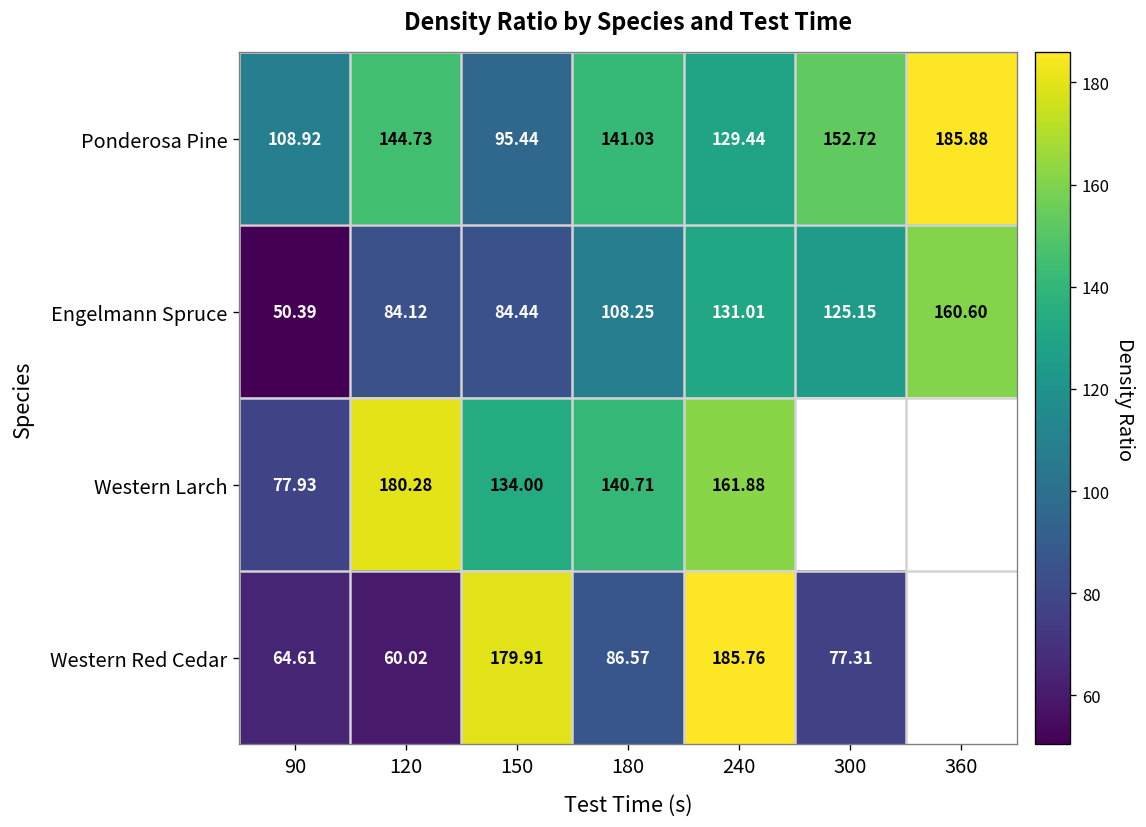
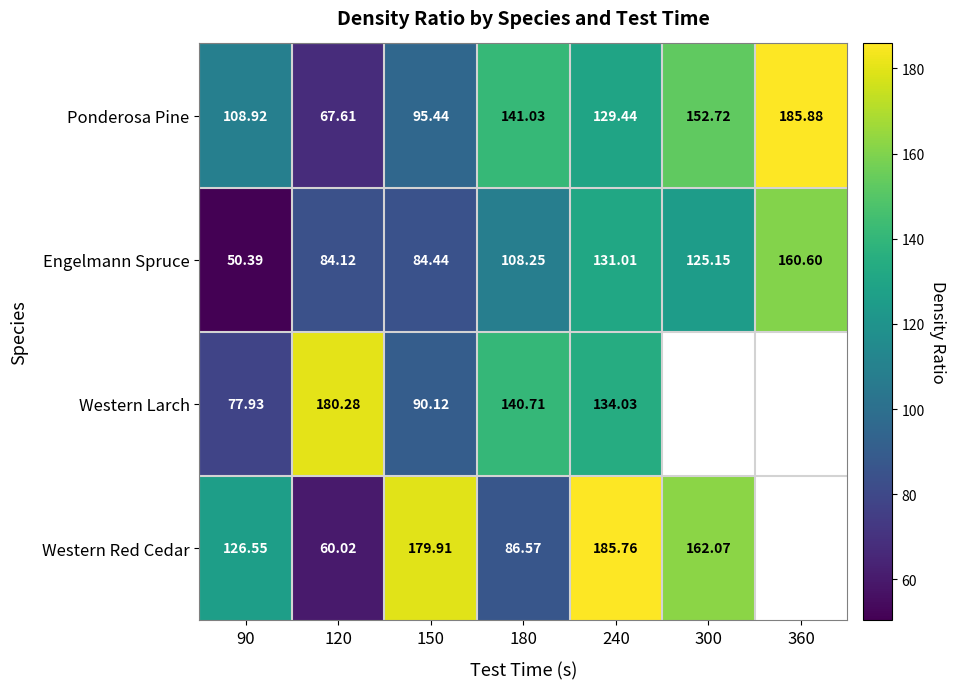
Ponderosa Pine, 120: 144.73 -> 67.61
Western Larch, 150: 134.00 -> 90.12
Western Larch, 240: 161.88 -> 134.03
Western Red Cedar, 90: 64.61 -> 126.55
Western Red Cedar, 300: 77.31 -> 162.07
